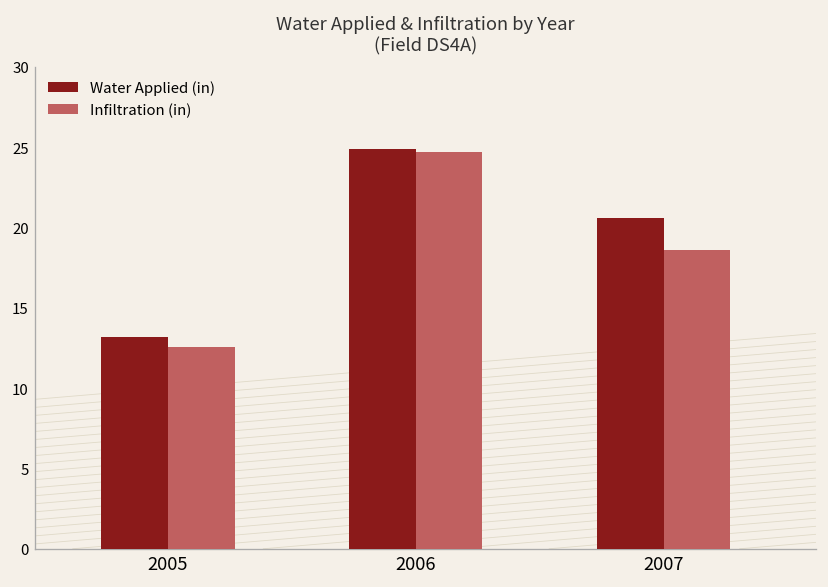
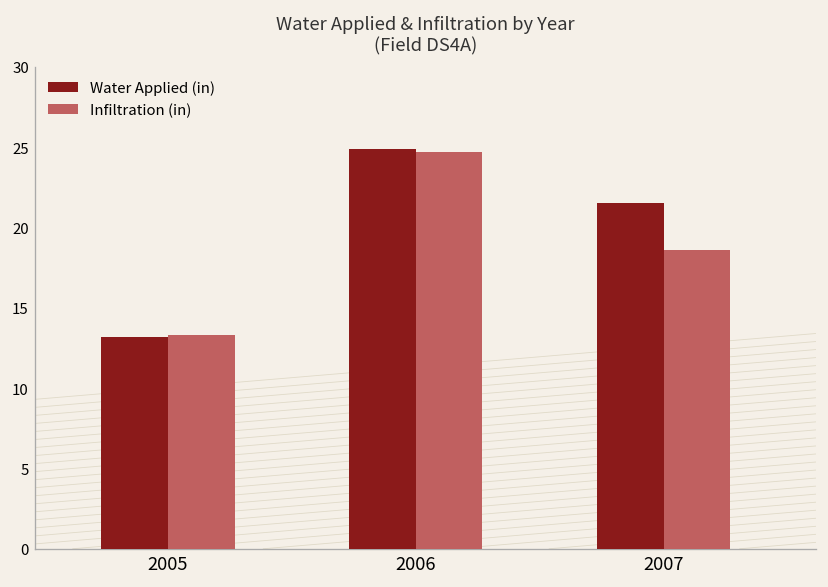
Infiltration (in), 2005: 12.5 -> 13.3
Water Applied (in), 2007: 20.6 -> 21.5
